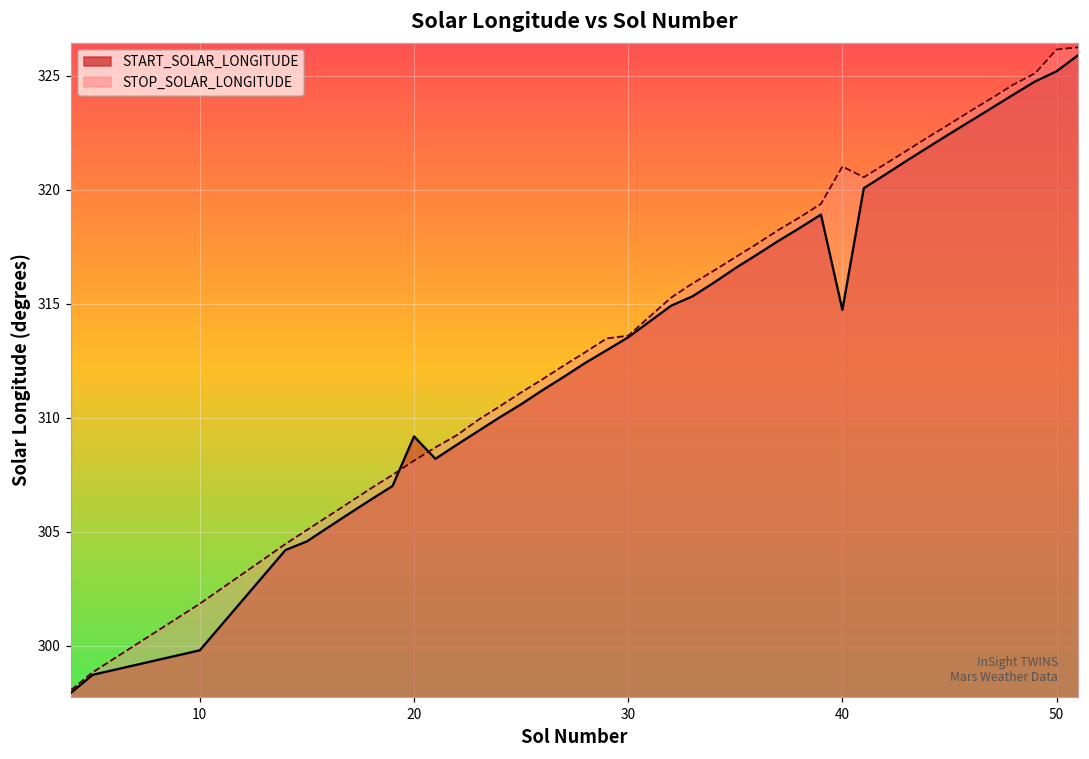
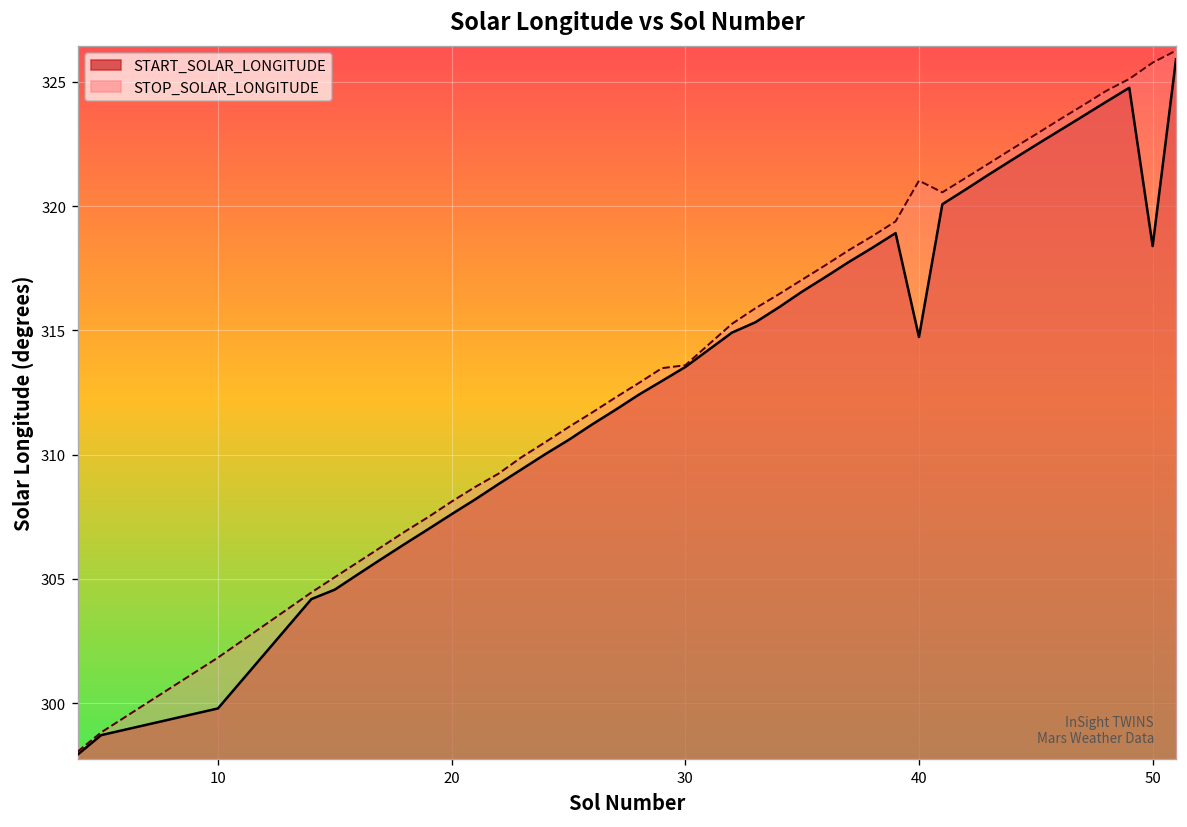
START_SOLAR_LONGITUDE, 20: 309.2 -> 307.6
START_SOLAR_LONGITUDE, 50: 325.2 -> 318.4
STOP_SOLAR_LONGITUDE, 50: 326.2 -> 325.8
